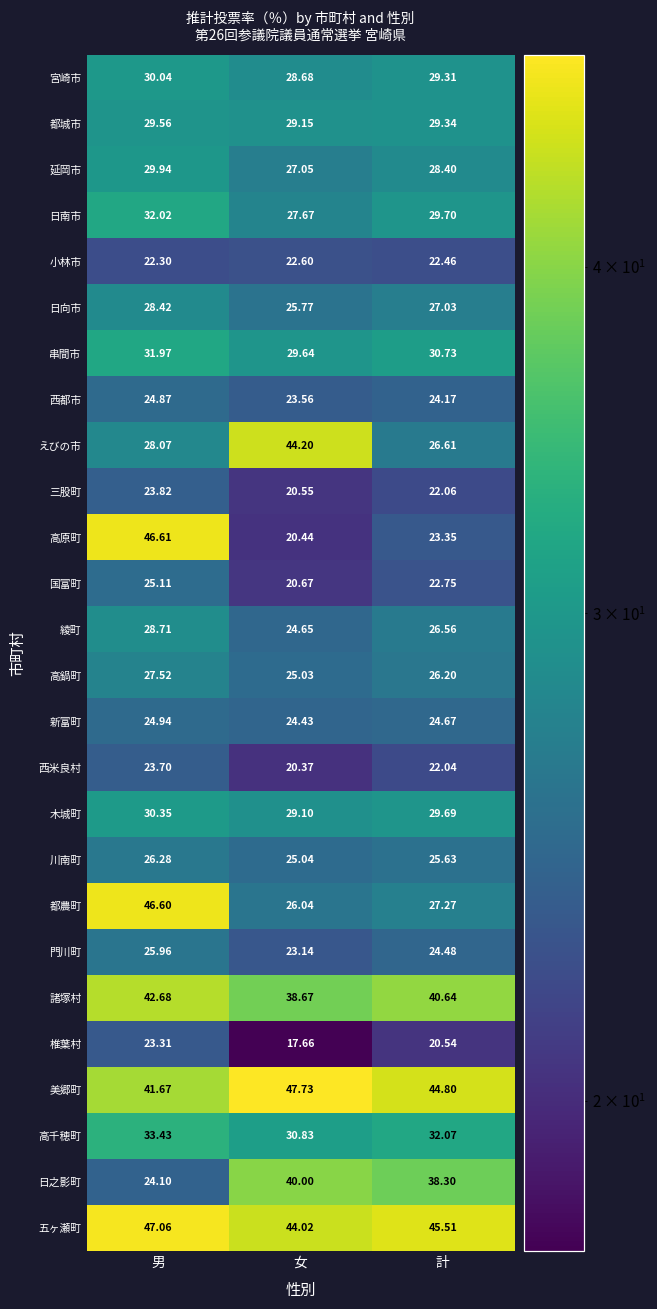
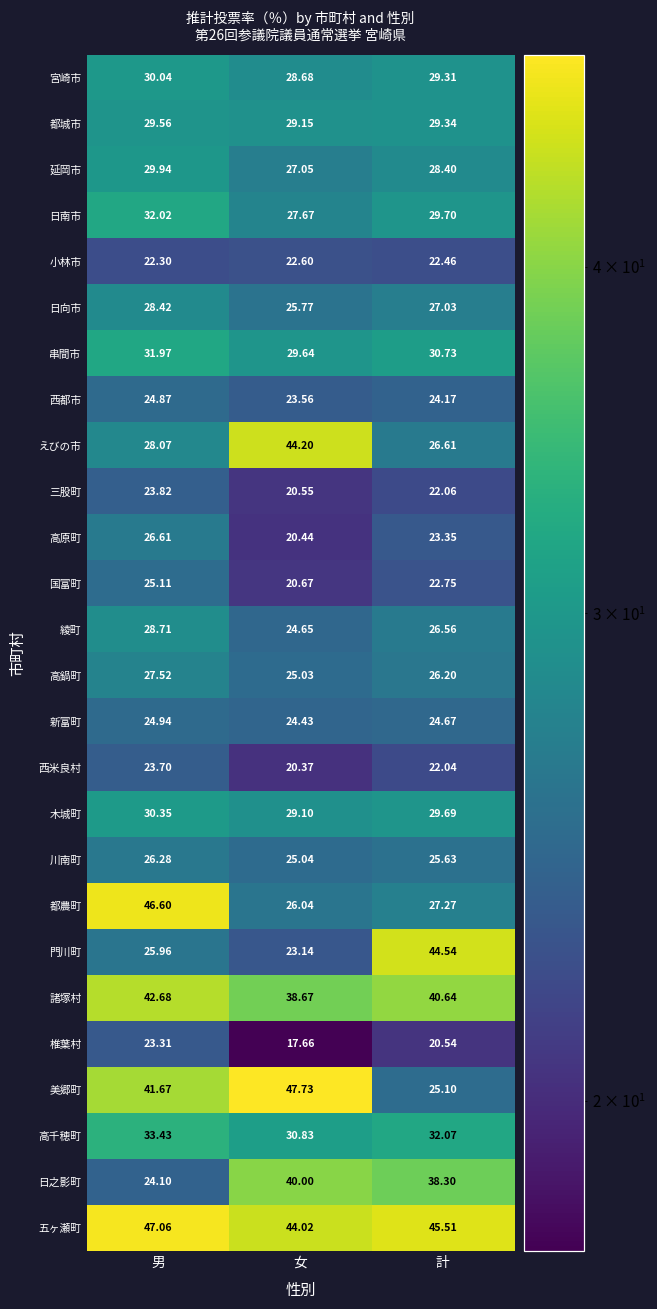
高原町, 男: 46.61 -> 26.61
門川町, 計: 24.48 -> 44.54
美郷町, 計: 44.80 -> 25.10
